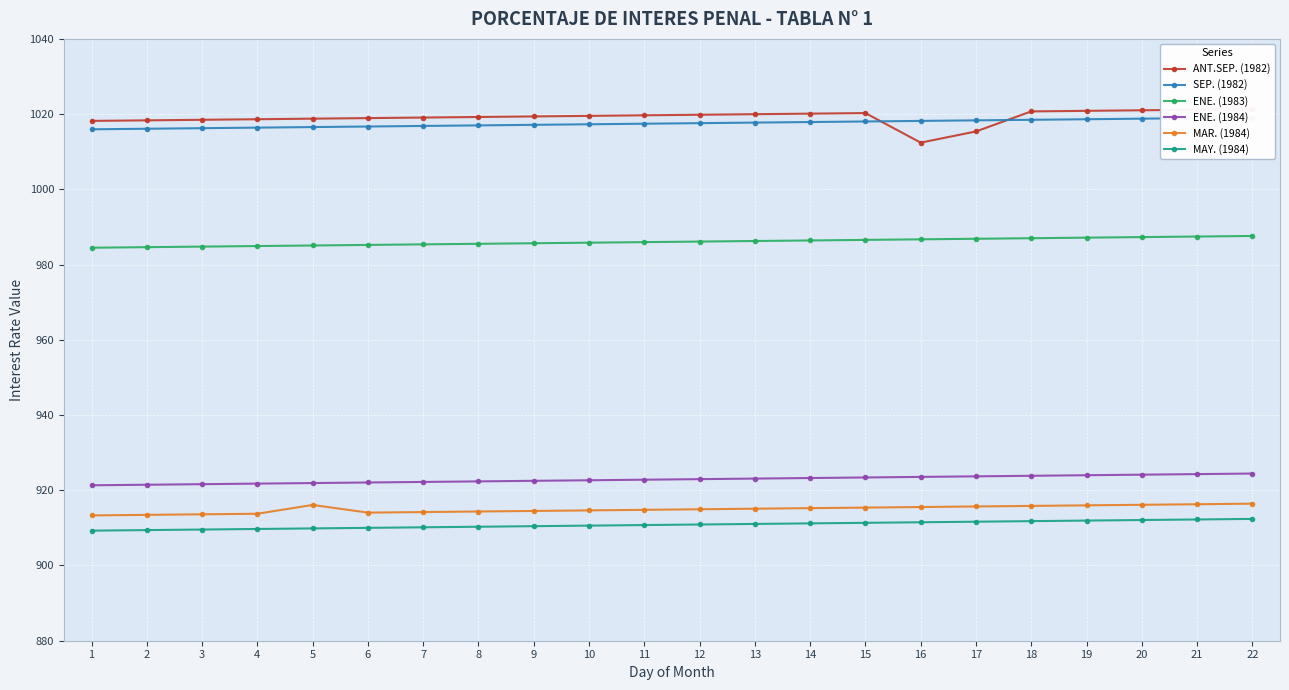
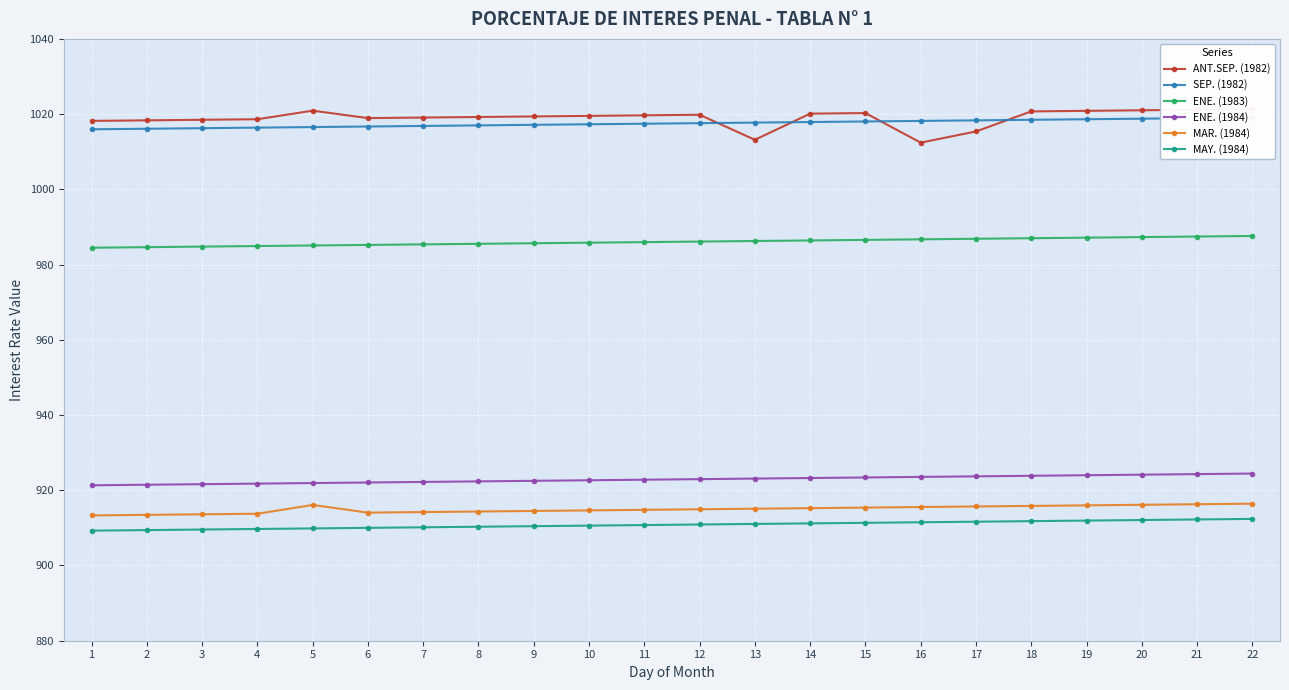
ANT.SEP. (1982), 5: 1019 -> 1021
ANT.SEP. (1982), 13: 1020 -> 1013
